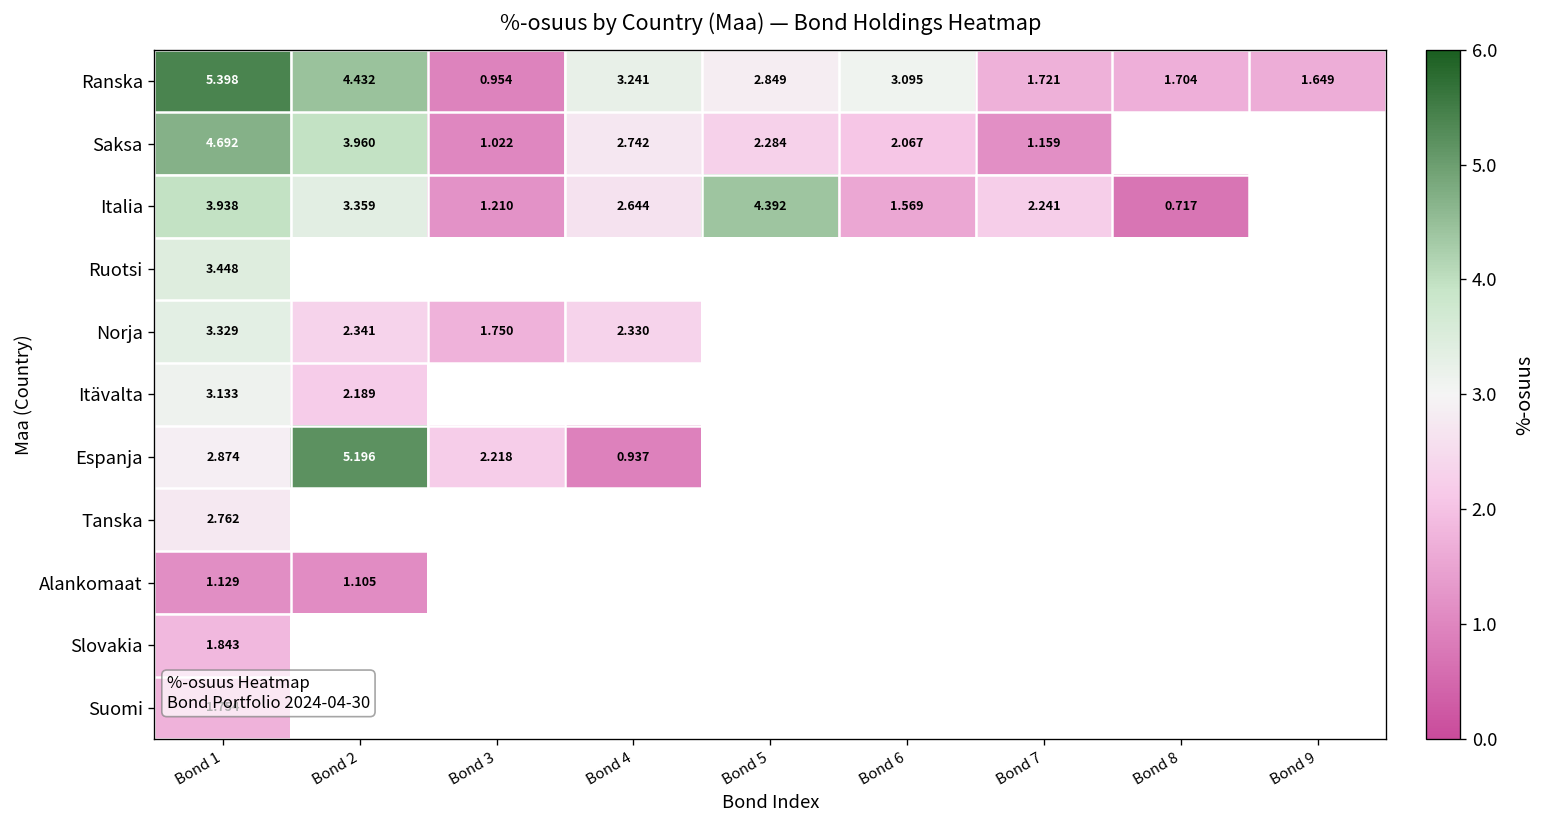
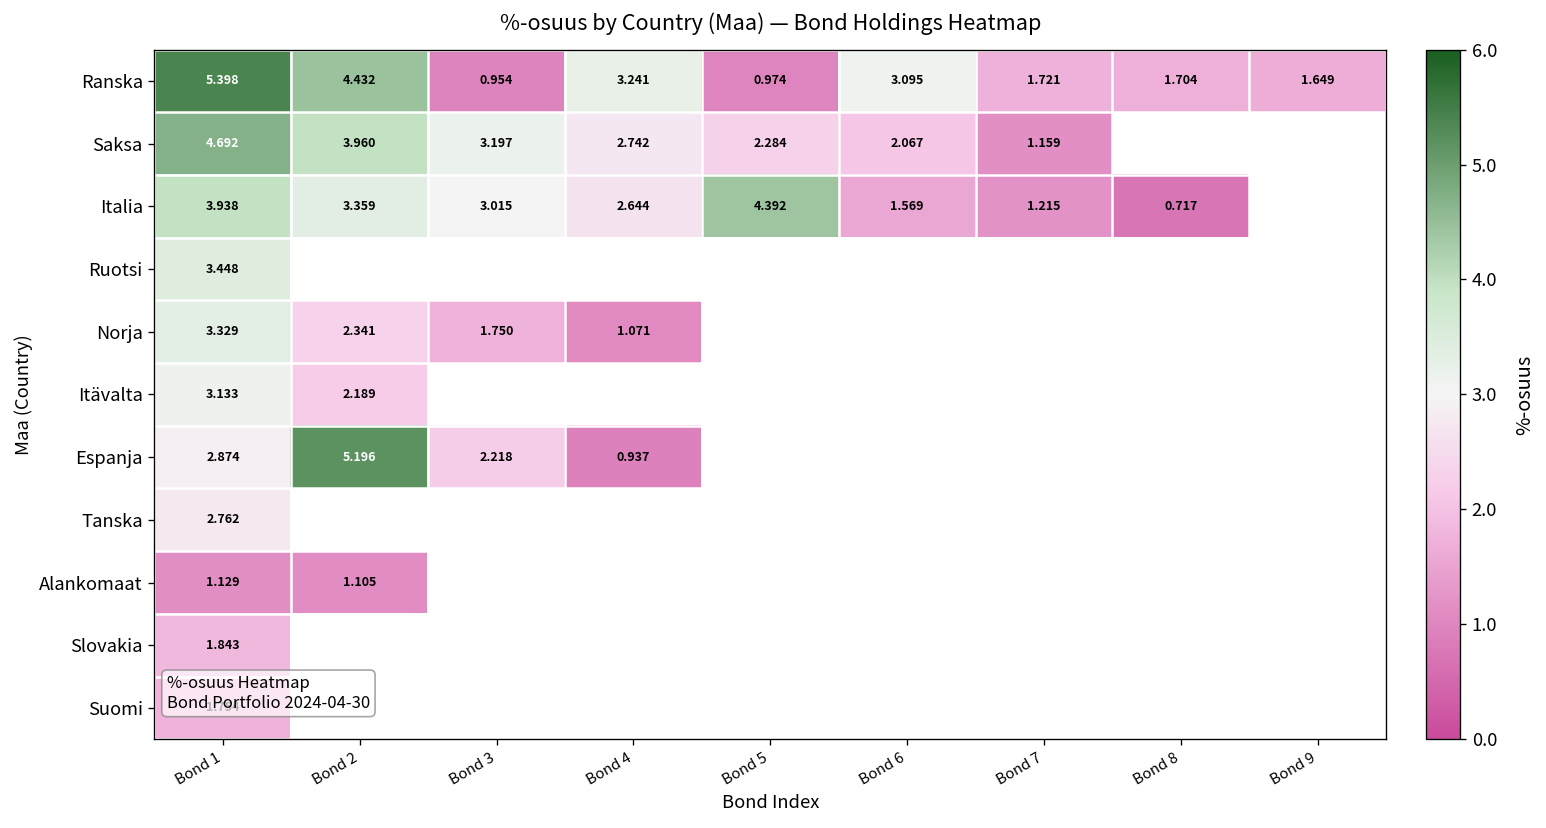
Ranska, Bond 5: 2.849 -> 0.974
Saksa, Bond 3: 1.022 -> 3.197
Italia, Bond 3: 1.210 -> 3.015
Italia, Bond 7: 2.241 -> 1.215
Norja, Bond 4: 2.330 -> 1.071
